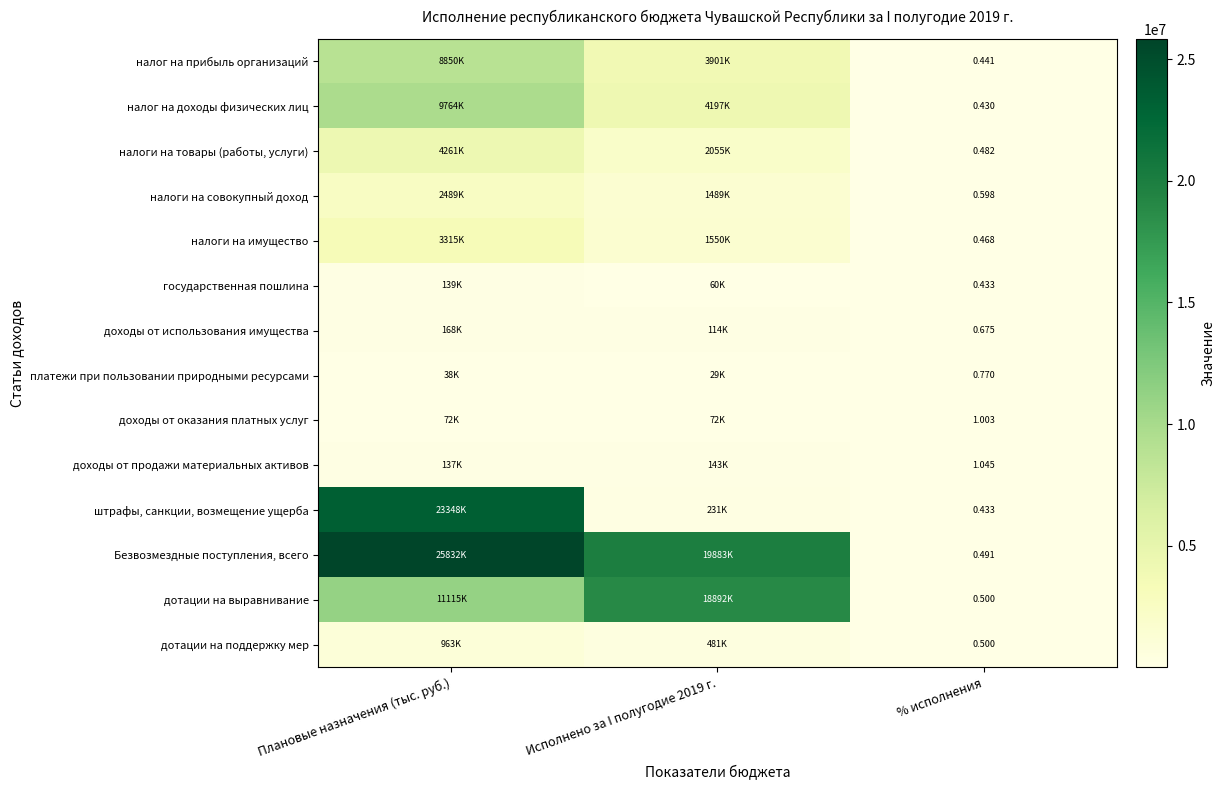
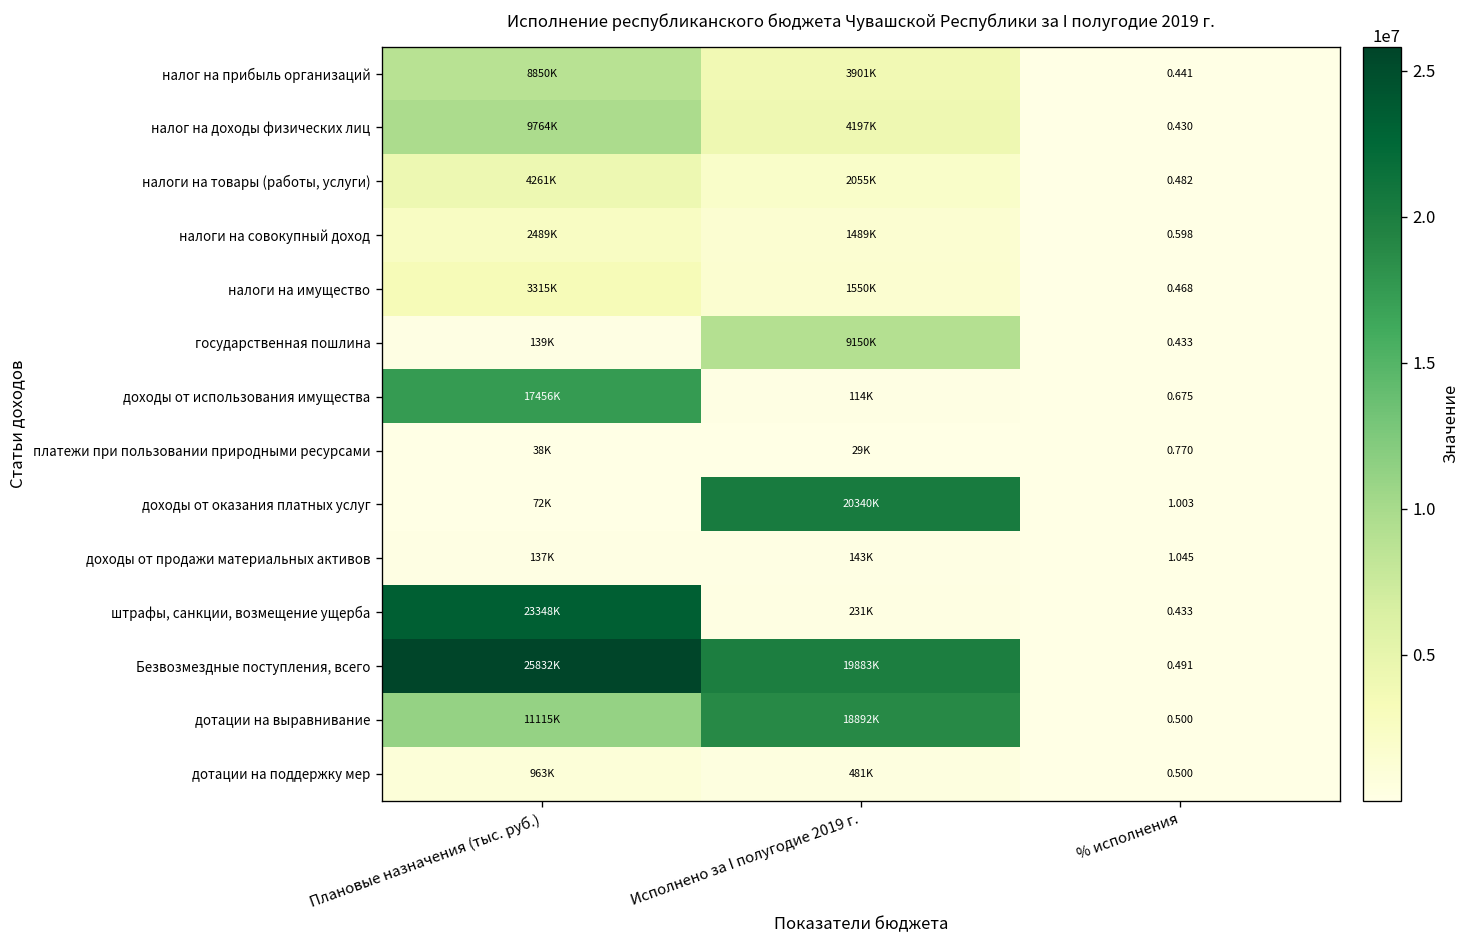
государственная пошлина, Исполнено за I полугодие 2019 г.: 60K -> 9150K
доходы от использования имущества, Плановые назначения (тыс. руб.): 168K -> 17456K
доходы от оказания платных услуг, Исполнено за I полугодие 2019 г.: 72K -> 20340K
